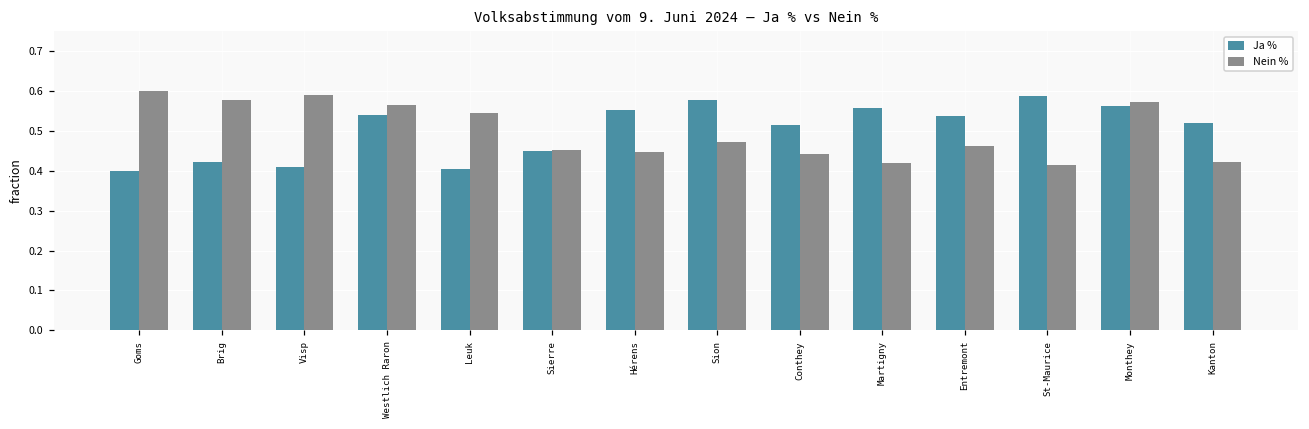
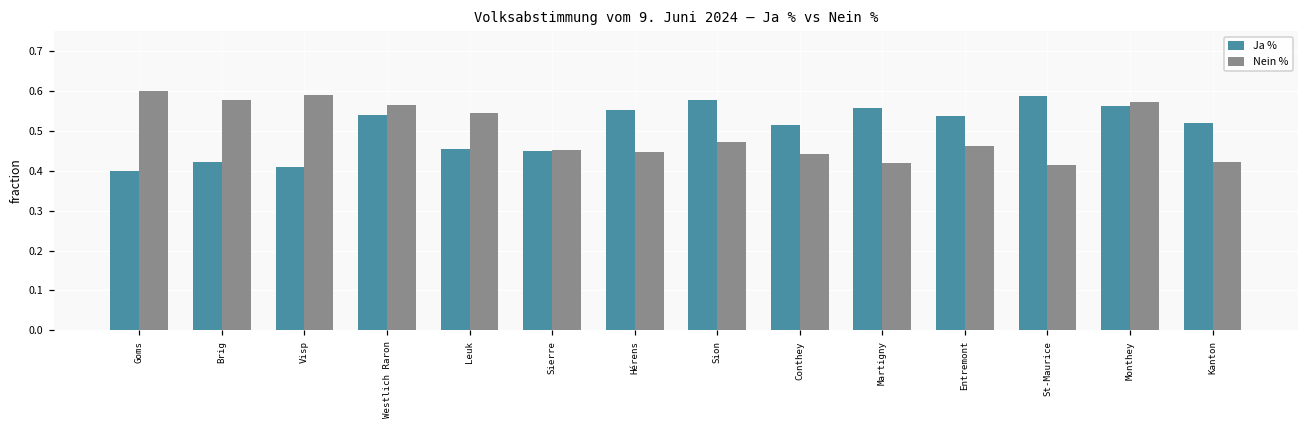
Ja %, Leuk: 0.40 -> 0.45
